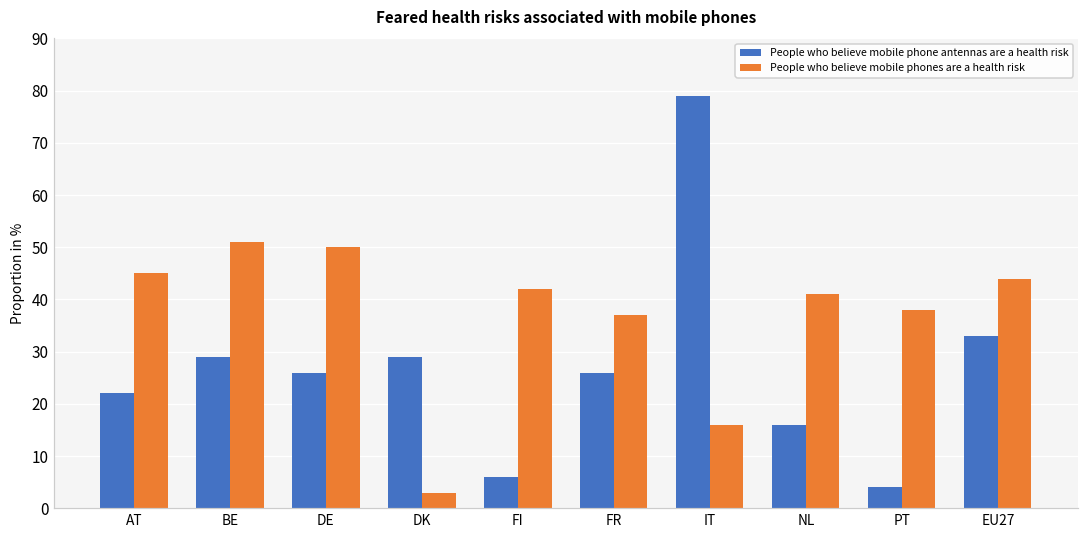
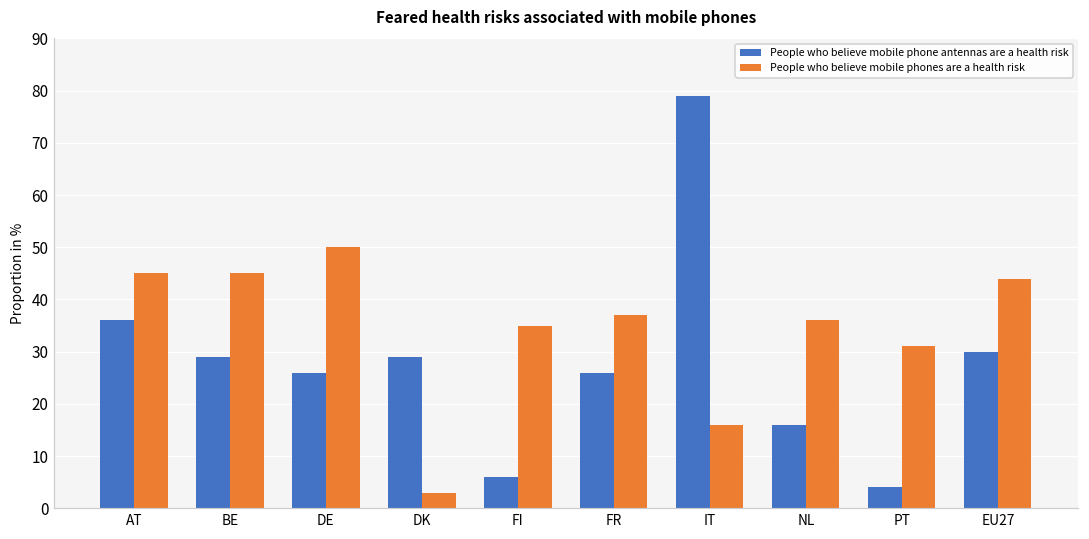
People who believe mobile phone antennas are a health risk, AT: 22 -> 36
People who believe mobile phones are a health risk, BE: 51 -> 45
People who believe mobile phones are a health risk, FI: 42 -> 35
People who believe mobile phones are a health risk, NL: 41 -> 36
People who believe mobile phones are a health risk, PT: 38 -> 31
People who believe mobile phone antennas are a health risk, EU27: 33 -> 30
